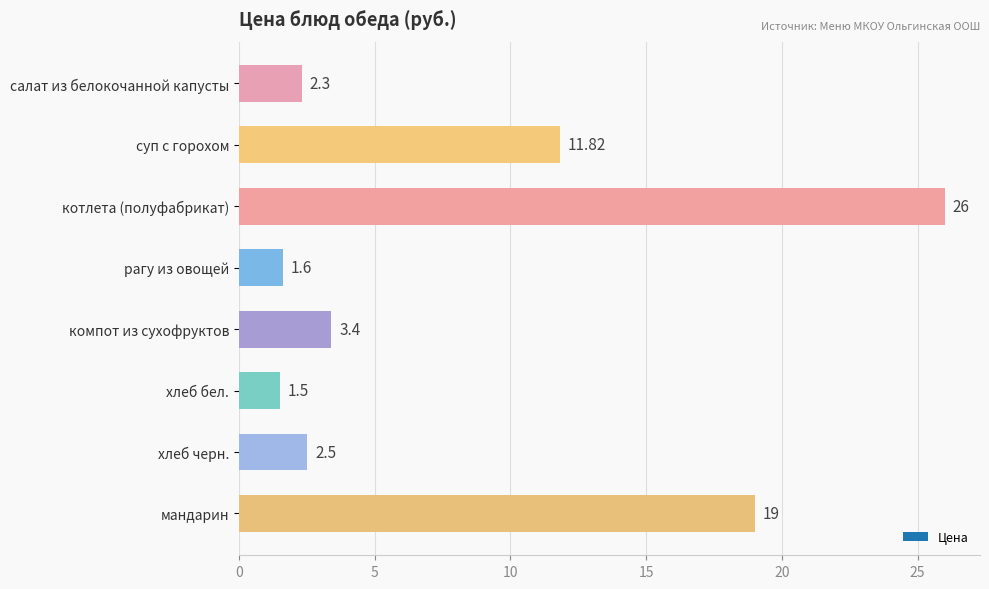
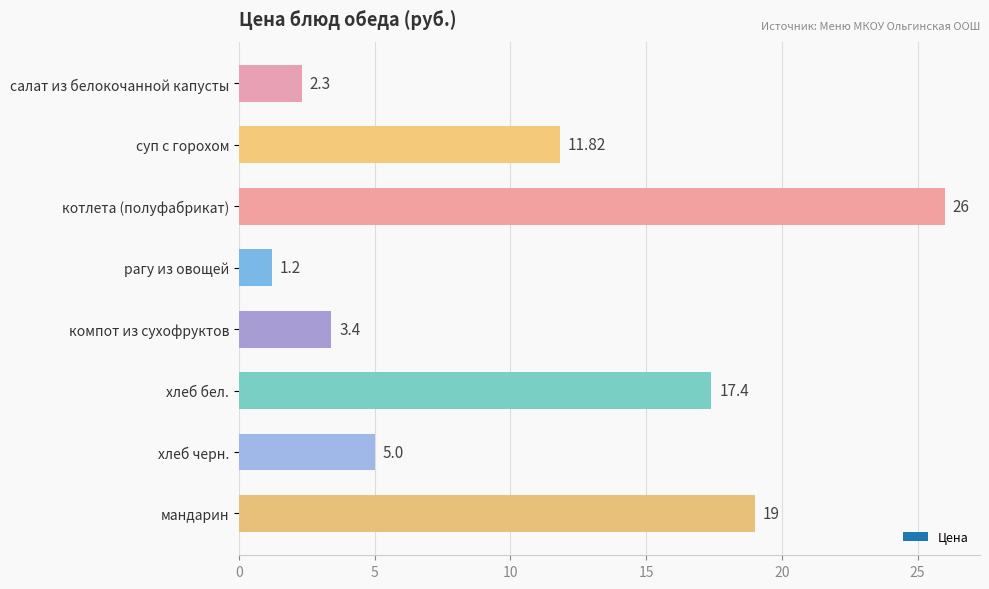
рагу из овощей: 1.6 -> 1.2
хлеб бел.: 1.5 -> 17.4
хлеб черн.: 2.5 -> 5.0
